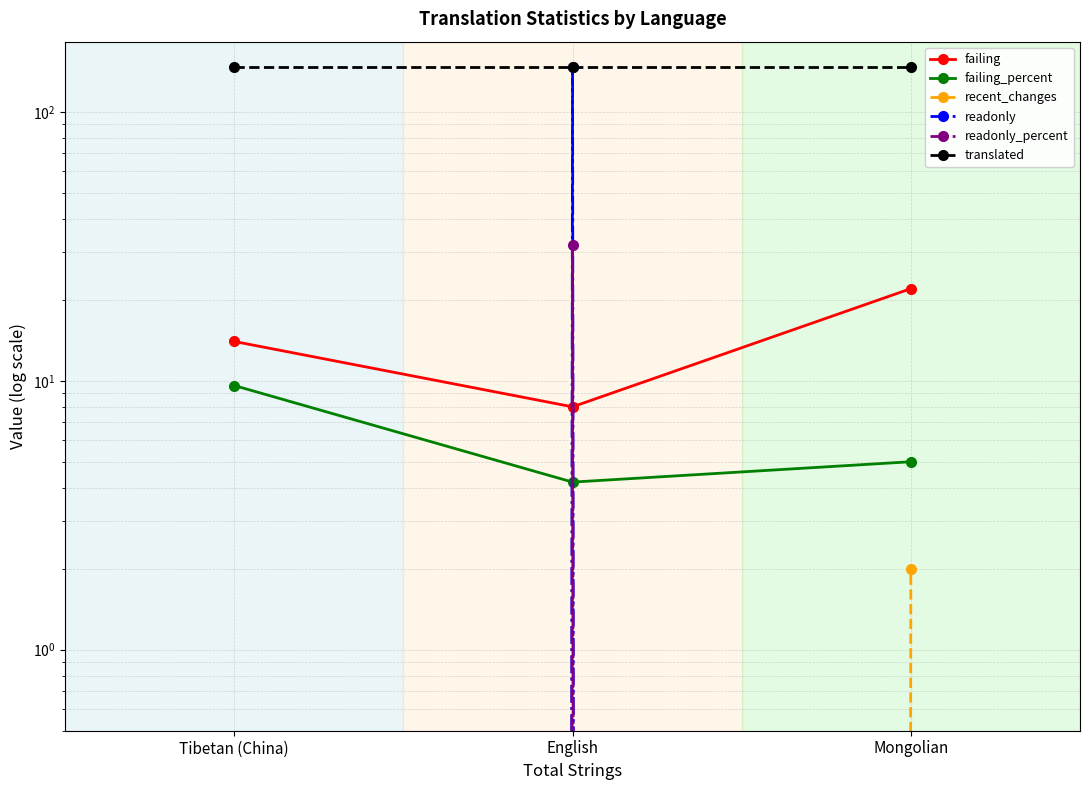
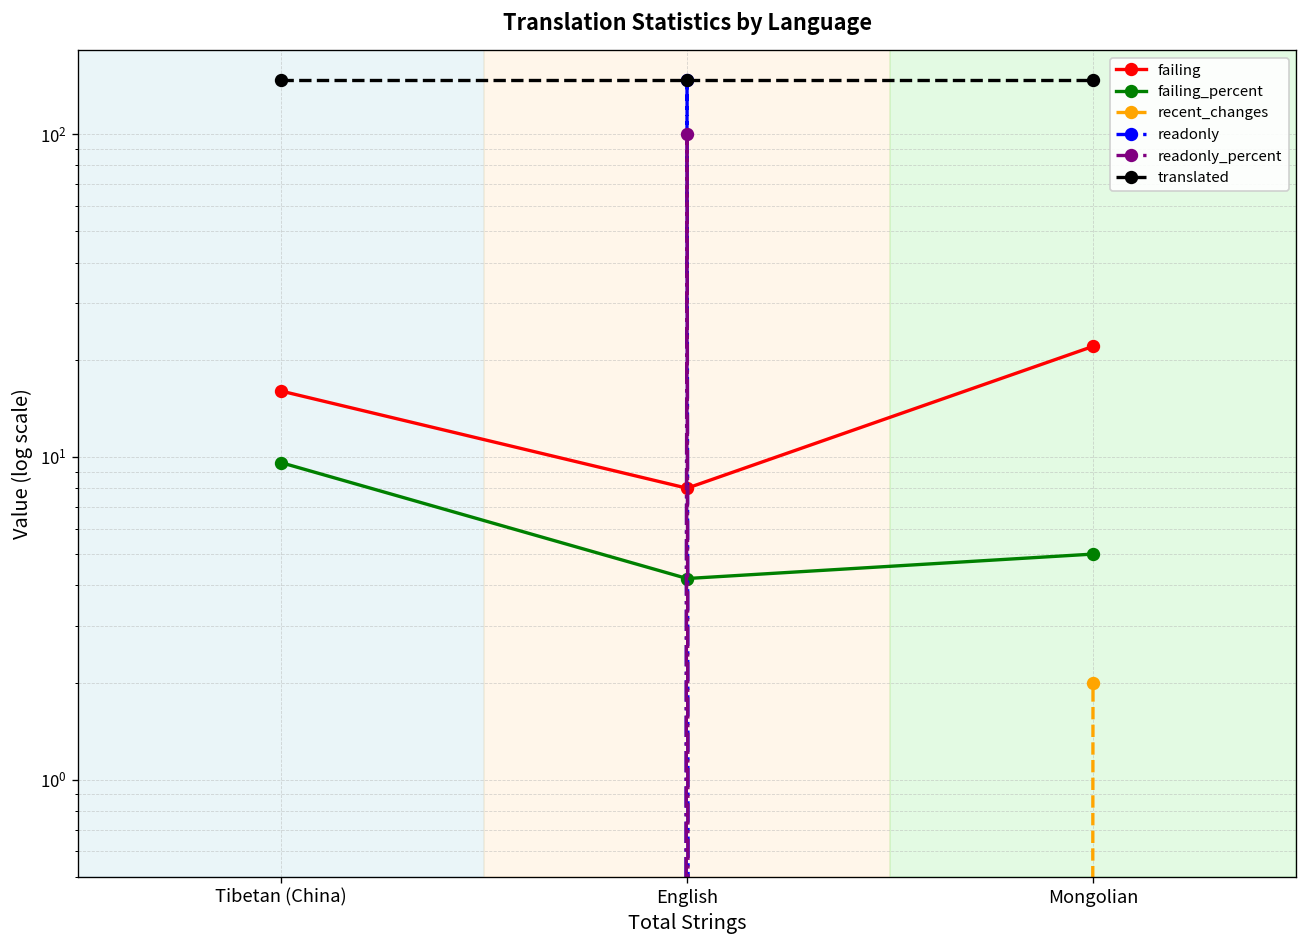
failing, Tibetan (China): 14 -> 16
readonly_percent, English: 32 -> 100
